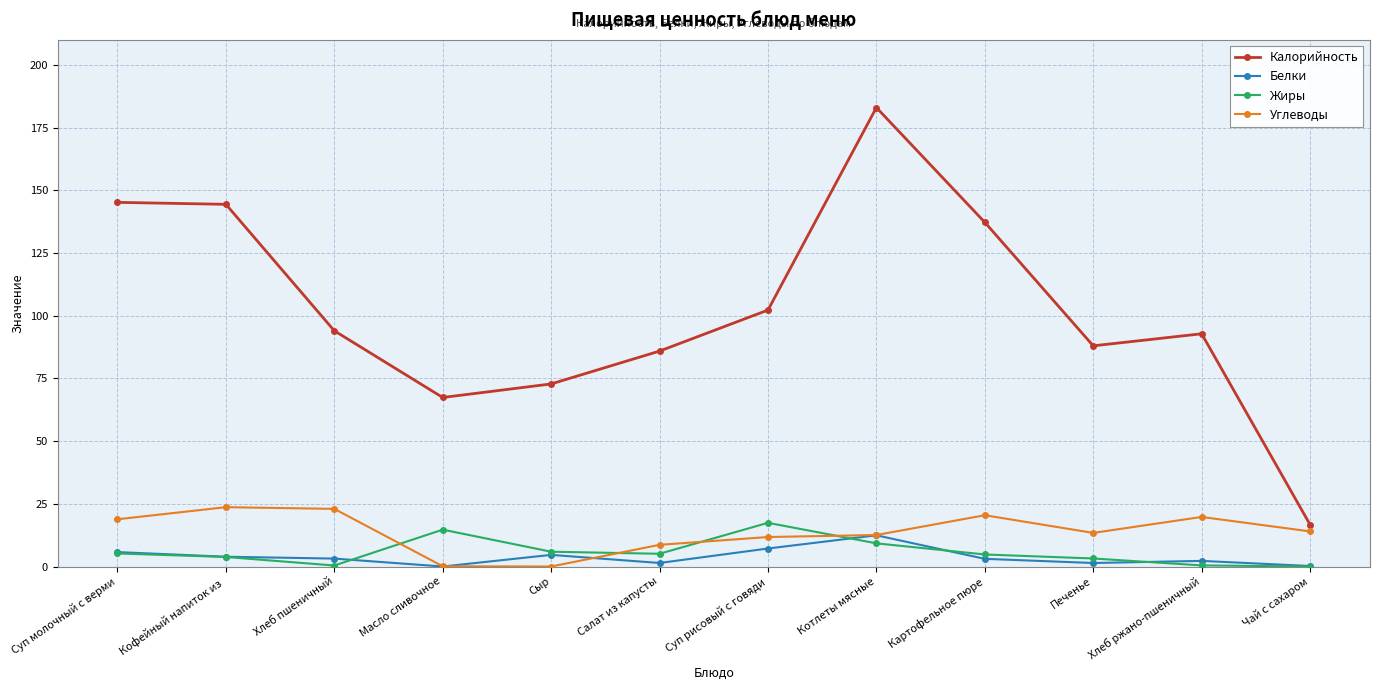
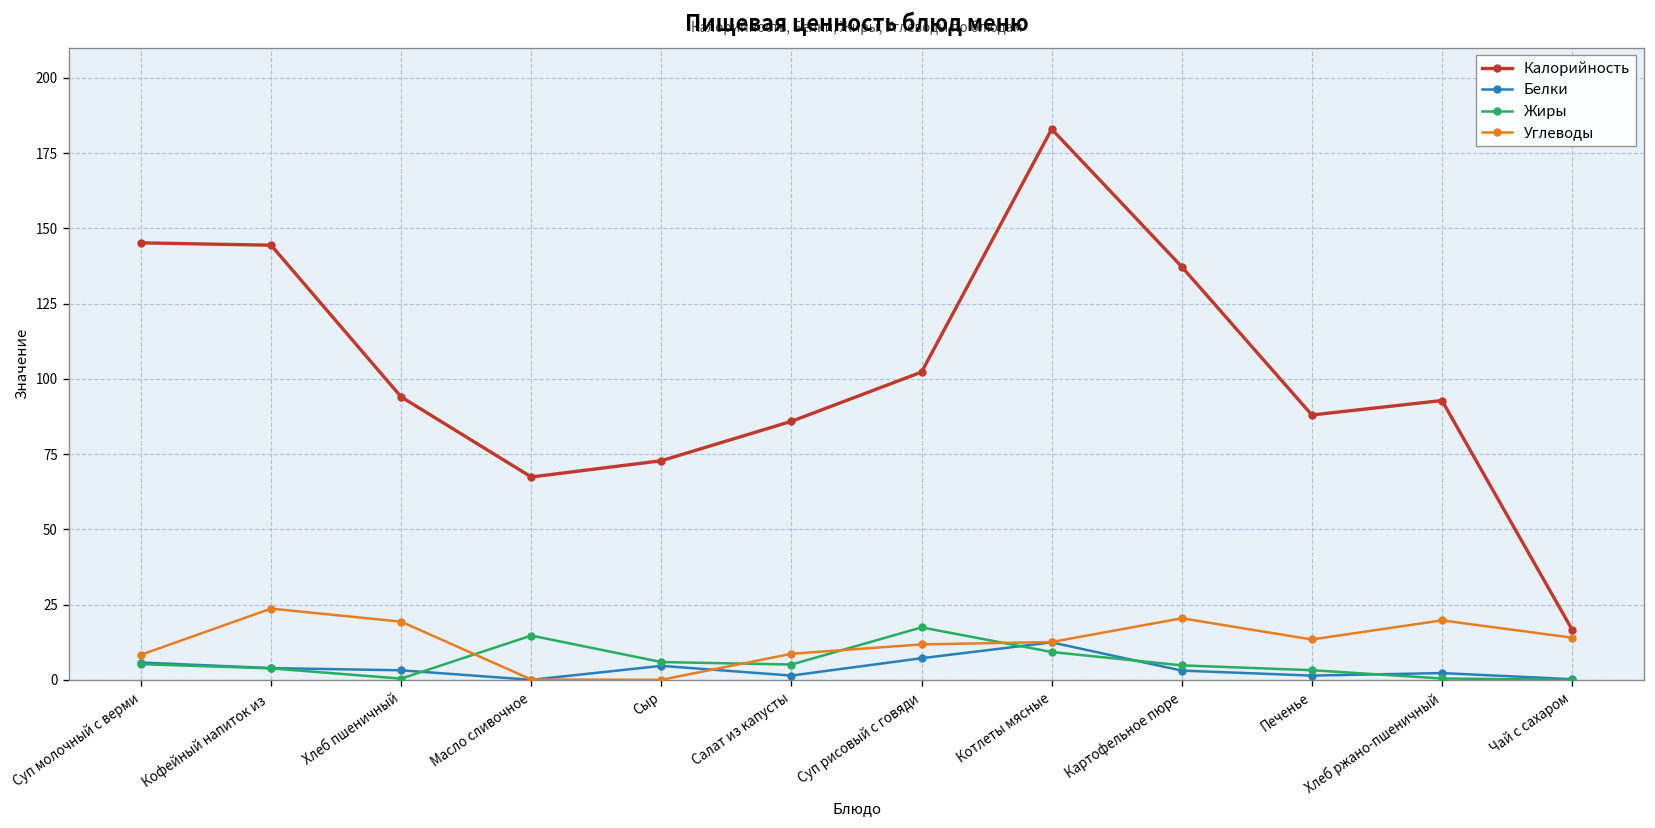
Углеводы, Суп молочный с верми: 19 -> 8
Углеводы, Хлеб пшеничный: 23 -> 19
